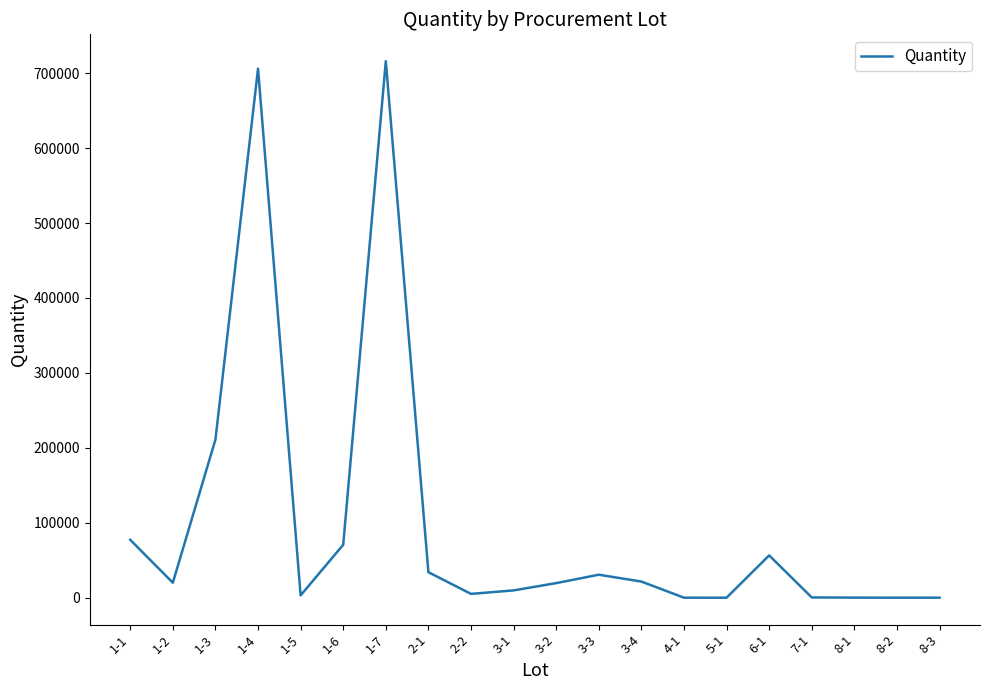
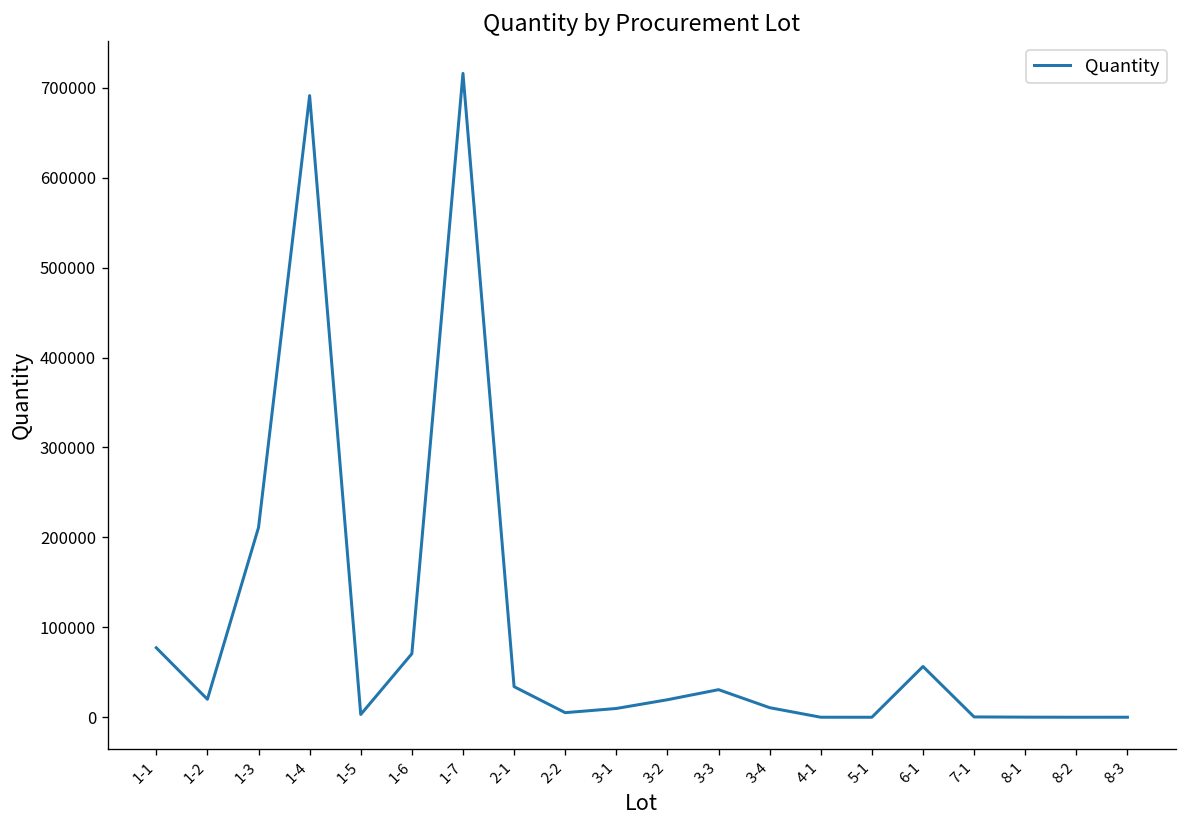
1-4: 710000 -> 690000
3-4: 20000 -> 10000
